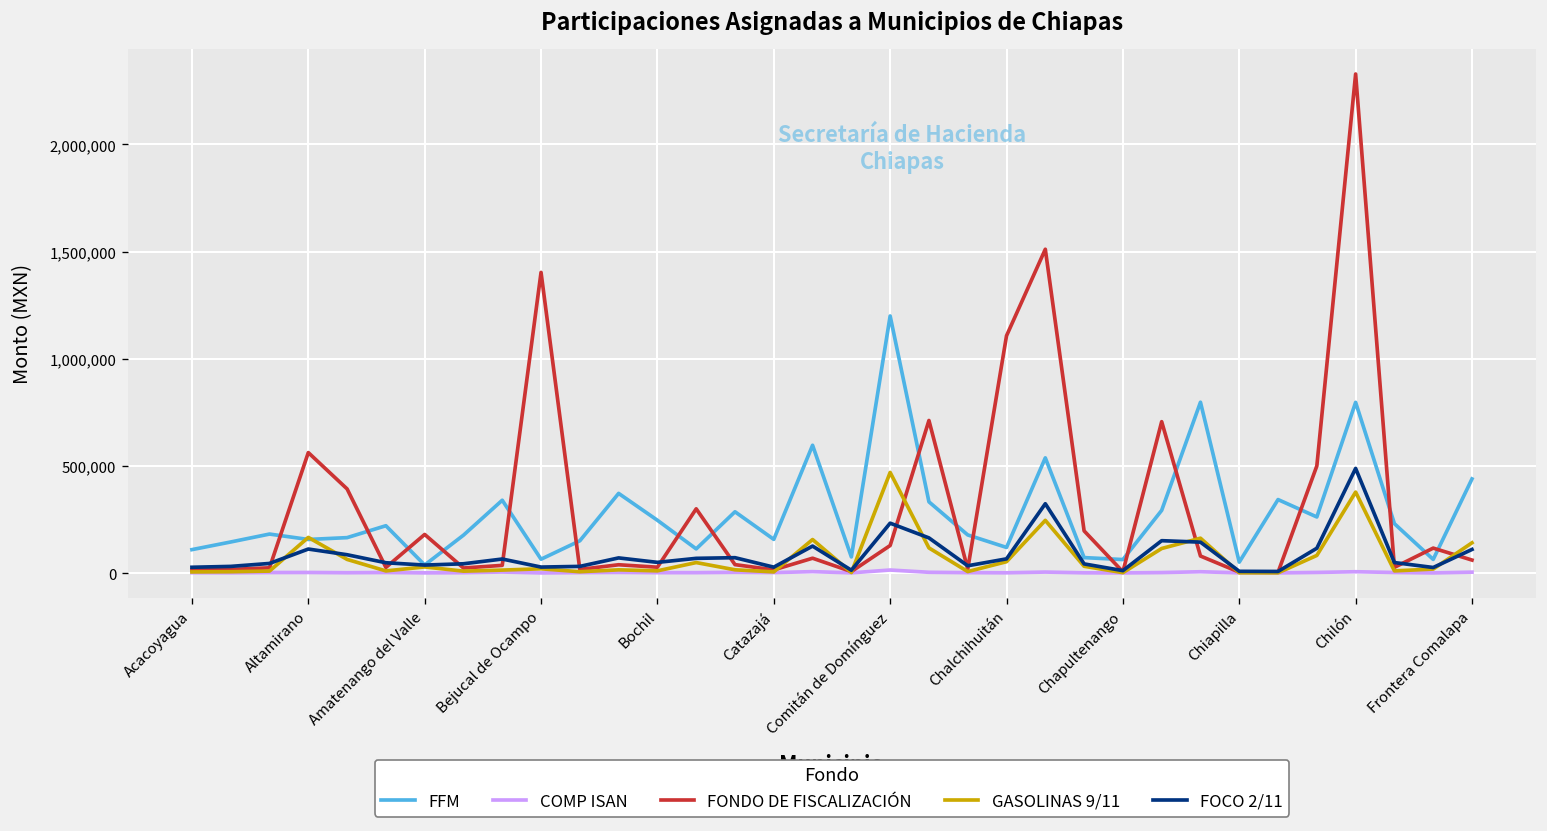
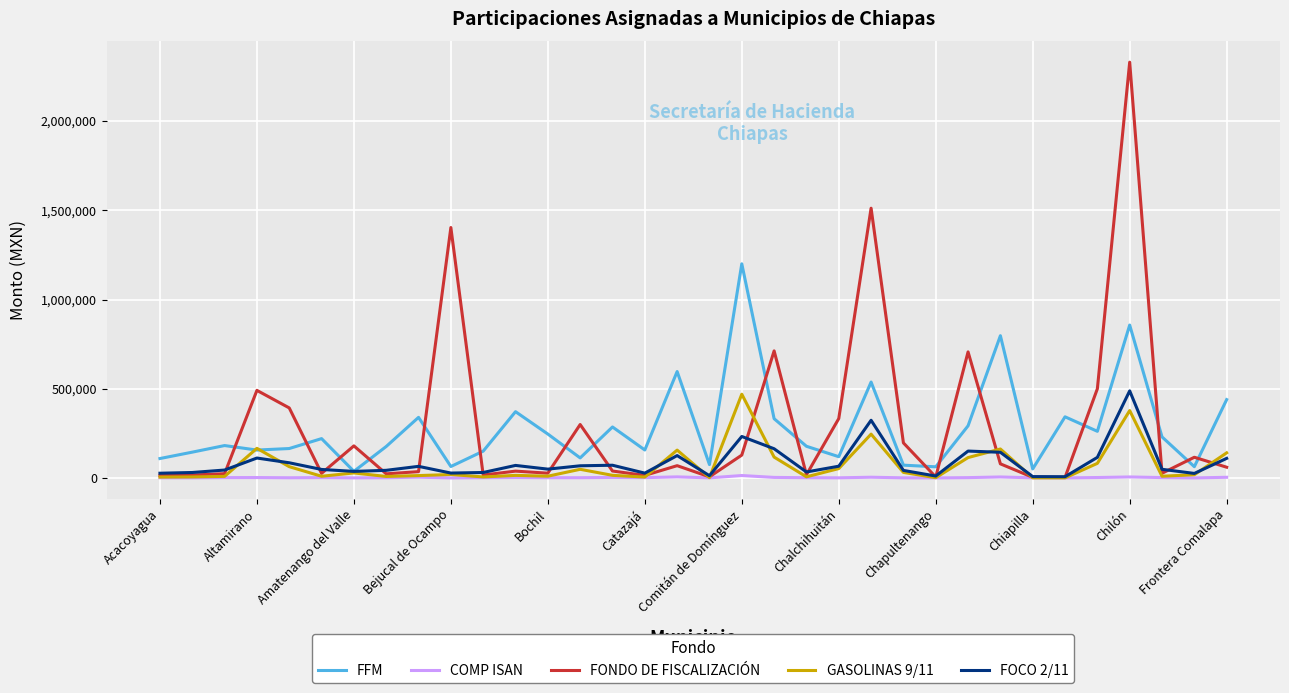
FONDO DE FISCALIZACIÓN, Altamirano: 560,000 -> 490,000
FONDO DE FISCALIZACIÓN, Chalchihuitán: 1,110,000 -> 330,000
FFM, Chilón: 800,000 -> 860,000
